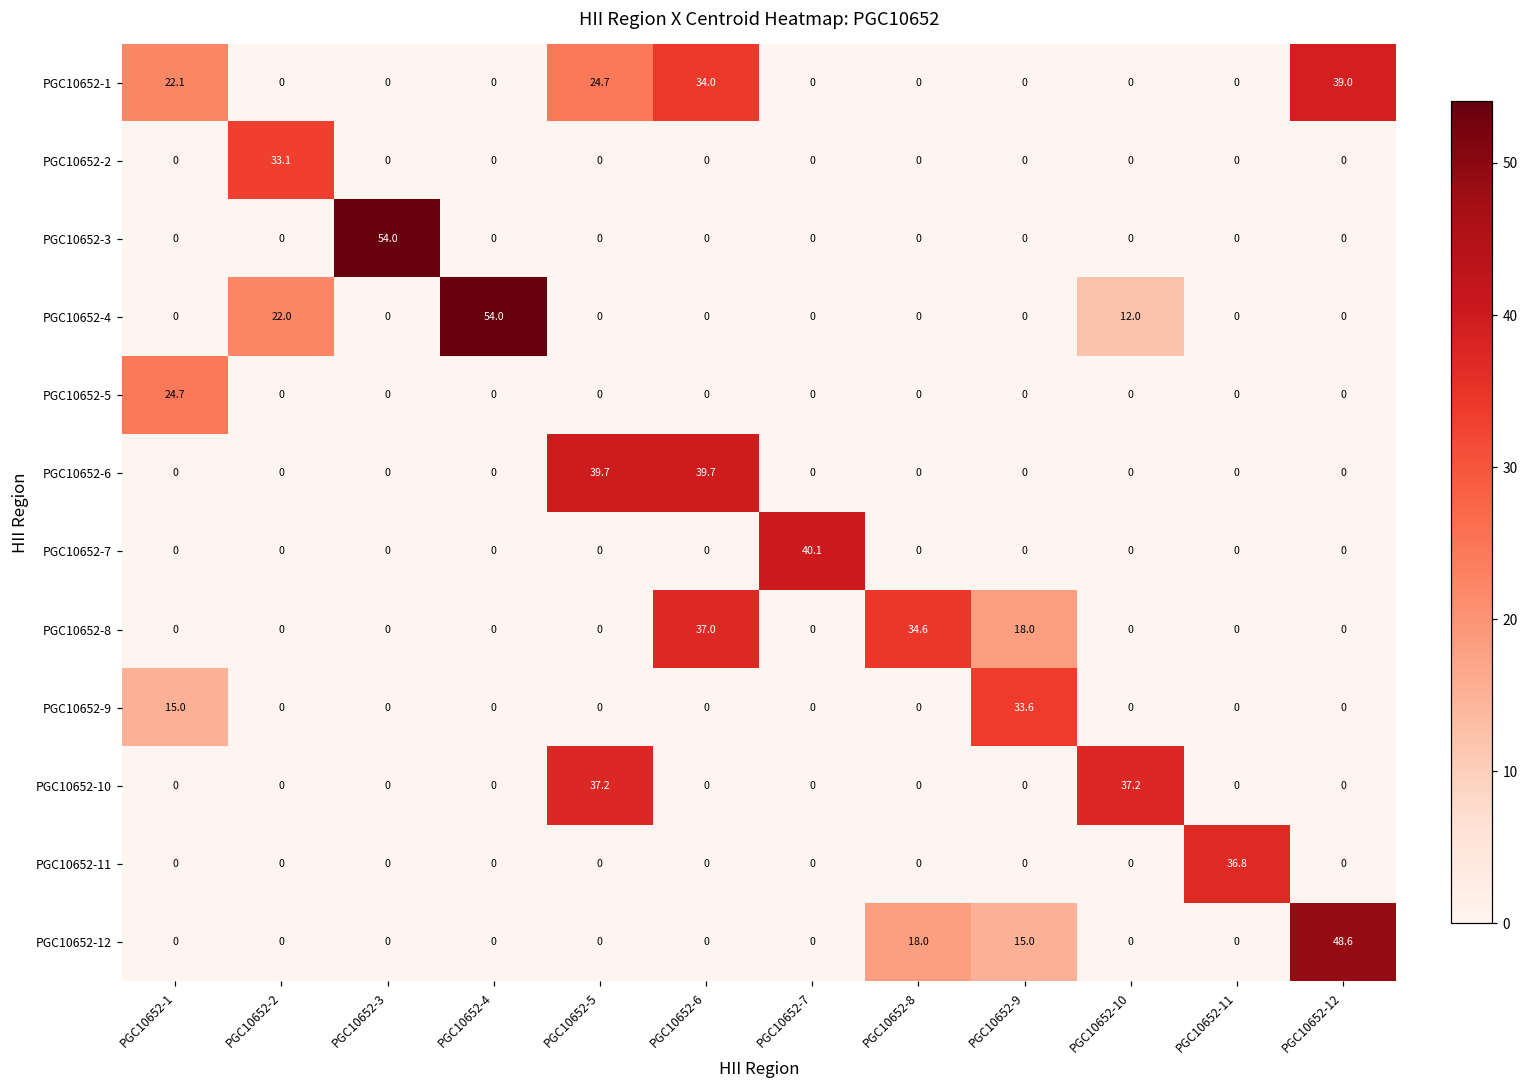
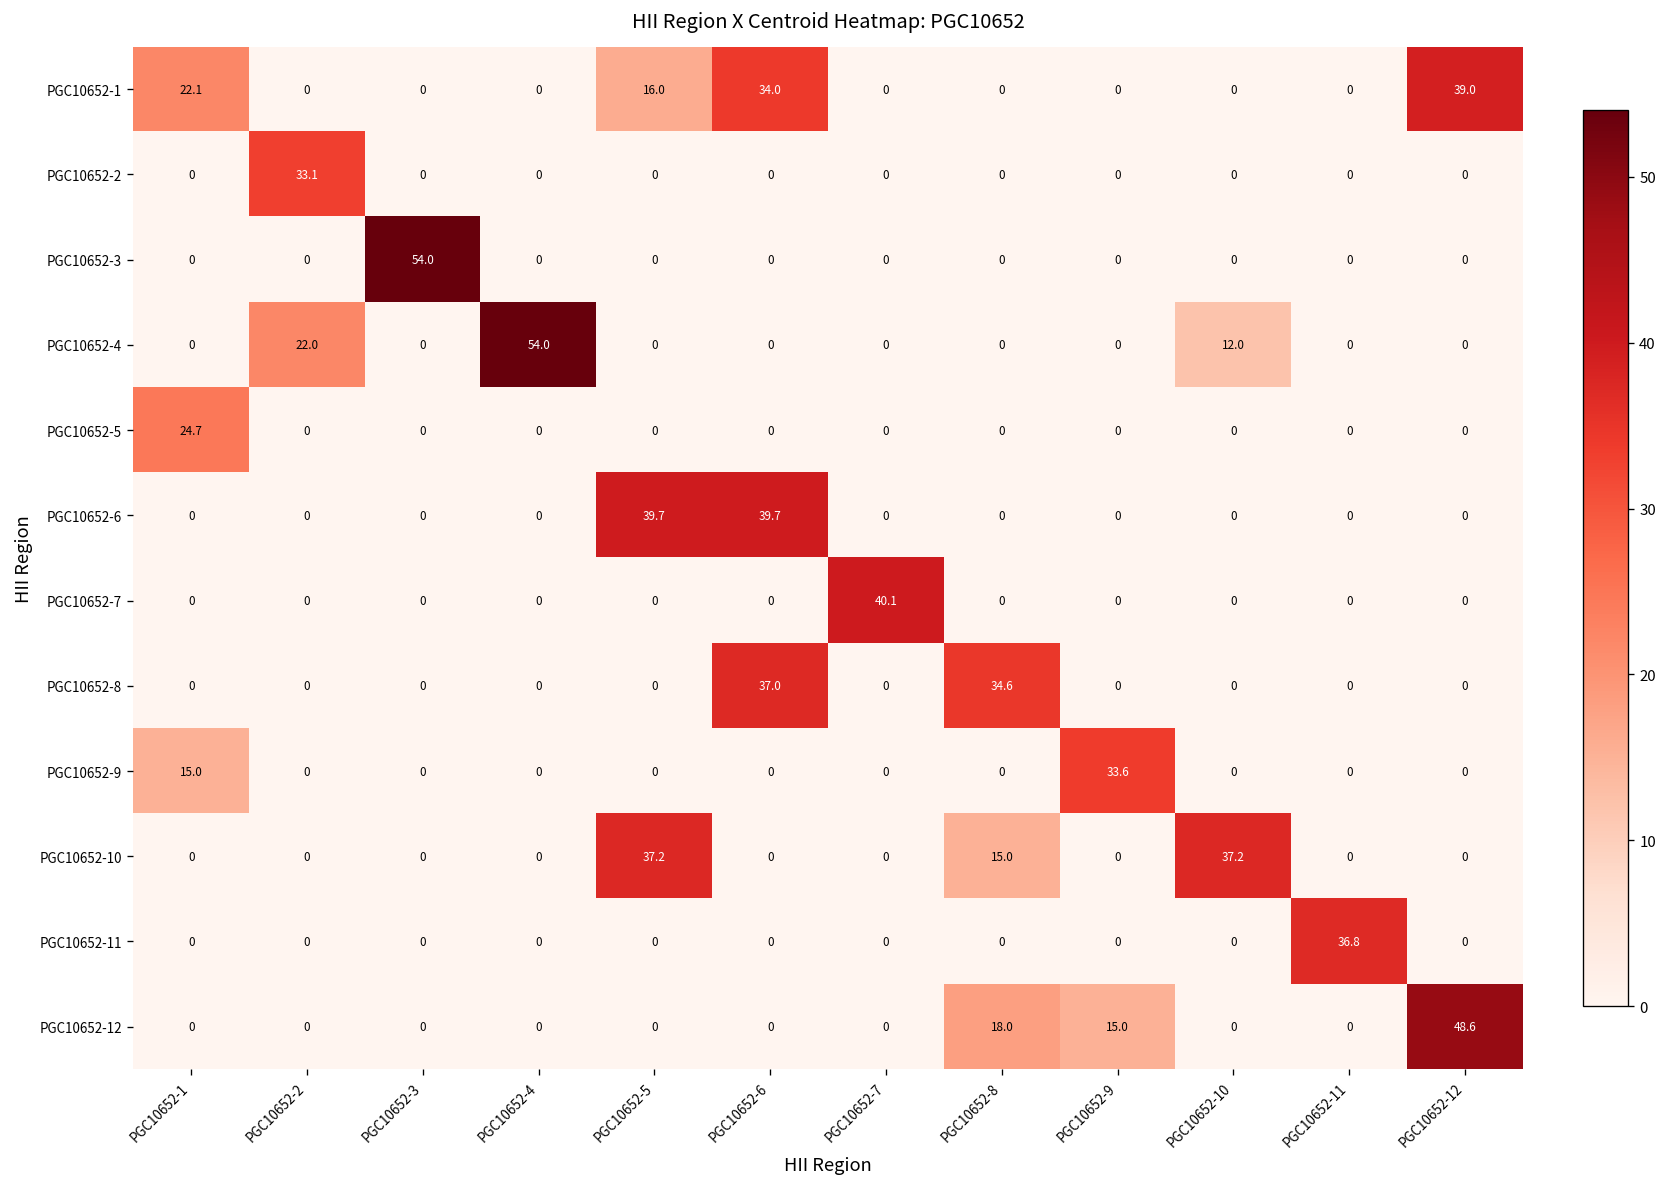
PGC10652-1, PGC10652-5: 24.7 -> 16.0
PGC10652-8, PGC10652-9: 18.0 -> 0
PGC10652-10, PGC10652-8: 0 -> 15.0
